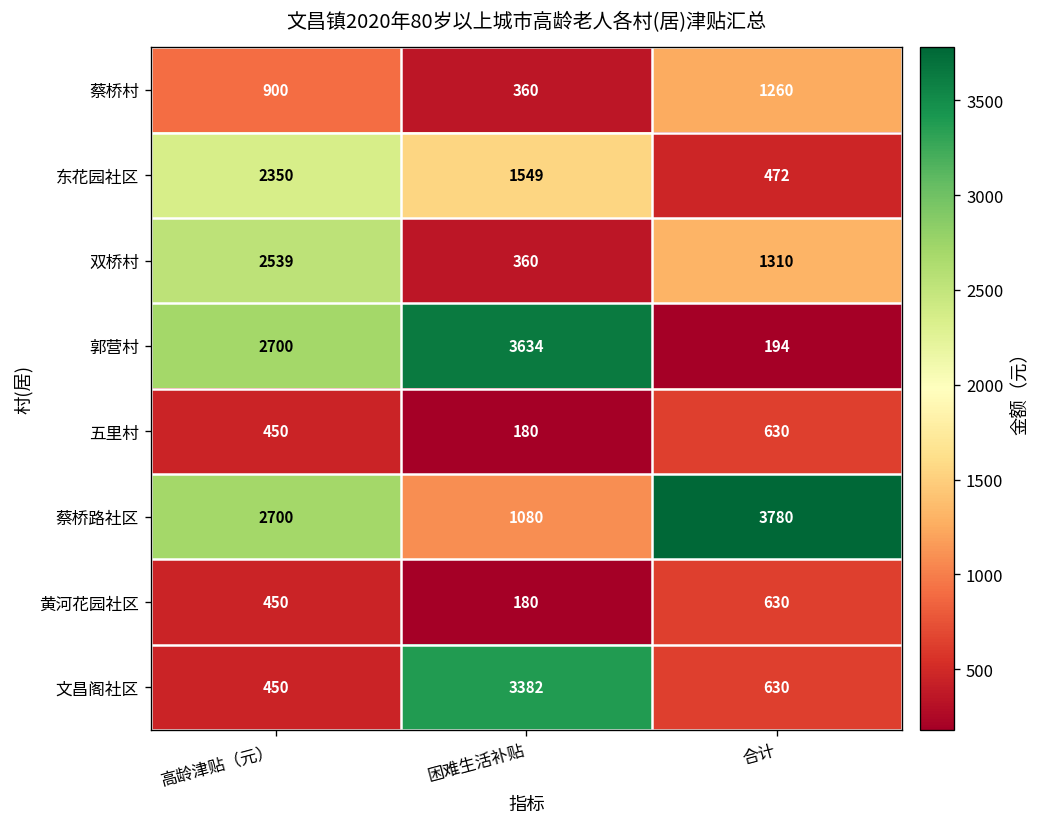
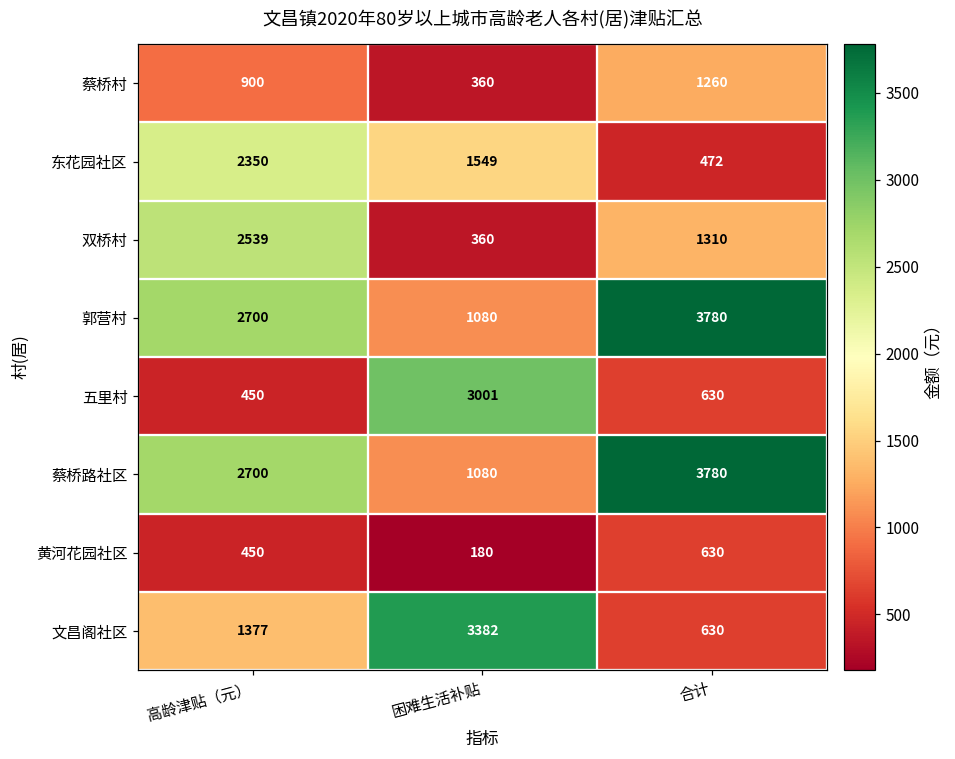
郭营村, 困难生活补贴: 3634 -> 1080
郭营村, 合计: 194 -> 3780
五里村, 困难生活补贴: 180 -> 3001
文昌阁社区, 高龄津贴（元）: 450 -> 1377
